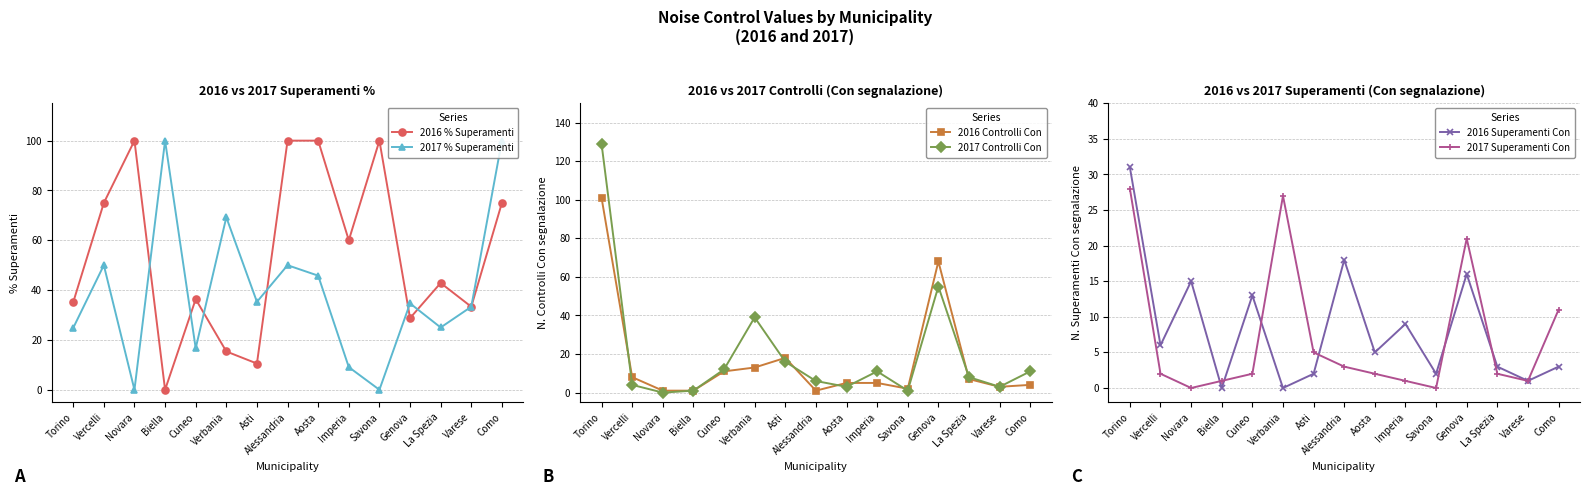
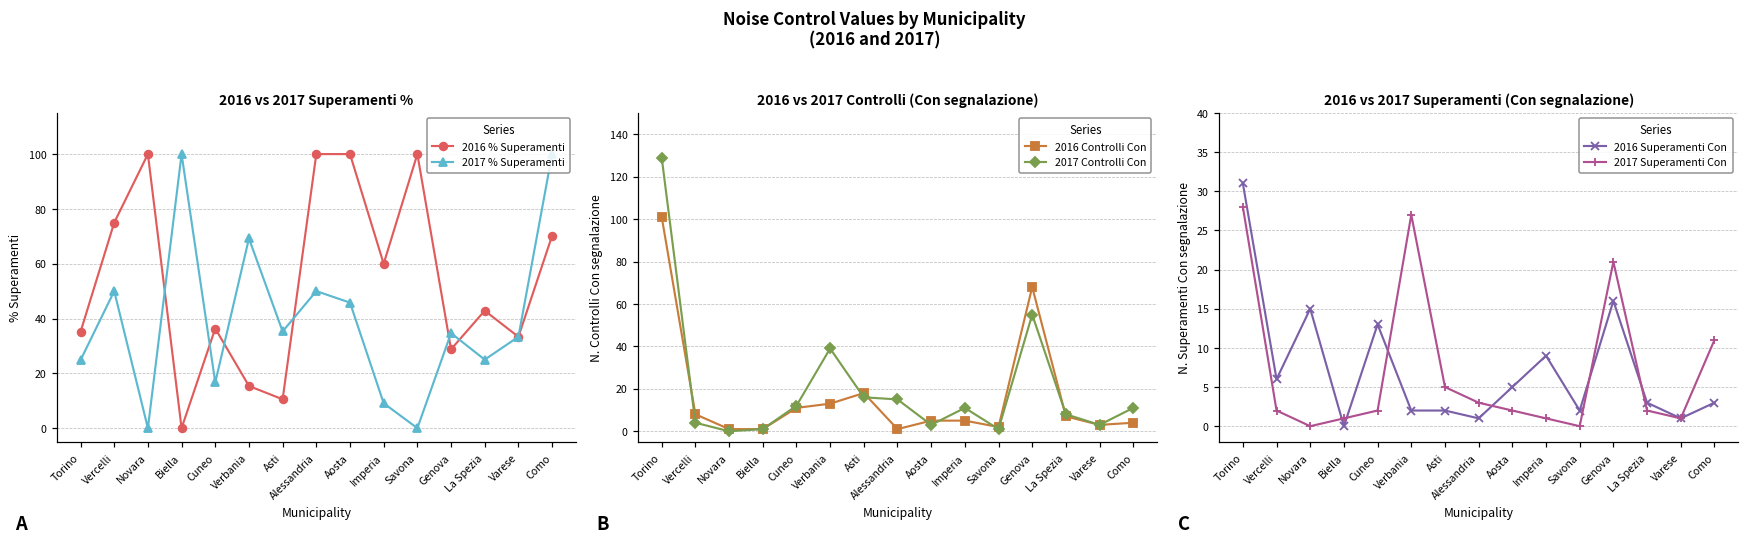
2016 vs 2017 Superamenti %, 2016 % Superamenti, Como: 75 -> 70
2016 vs 2017 Controlli (Con segnalazione), 2017 Controlli Con, Alessandria: 6 -> 15
2016 vs 2017 Superamenti (Con segnalazione), 2016 Superamenti Con, Verbania: 0 -> 2
2016 vs 2017 Superamenti (Con segnalazione), 2016 Superamenti Con, Alessandria: 18 -> 1
